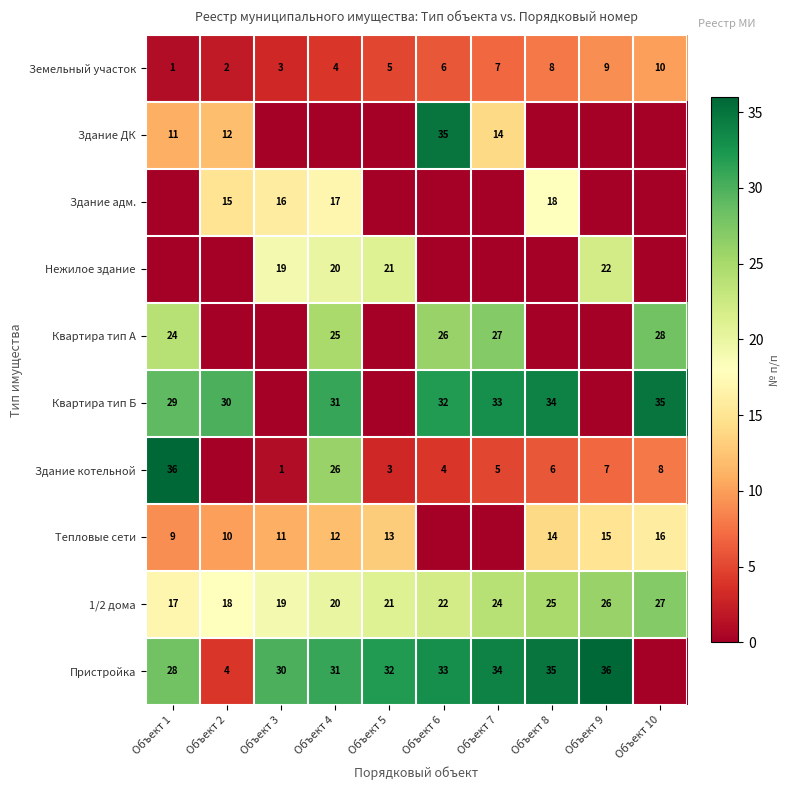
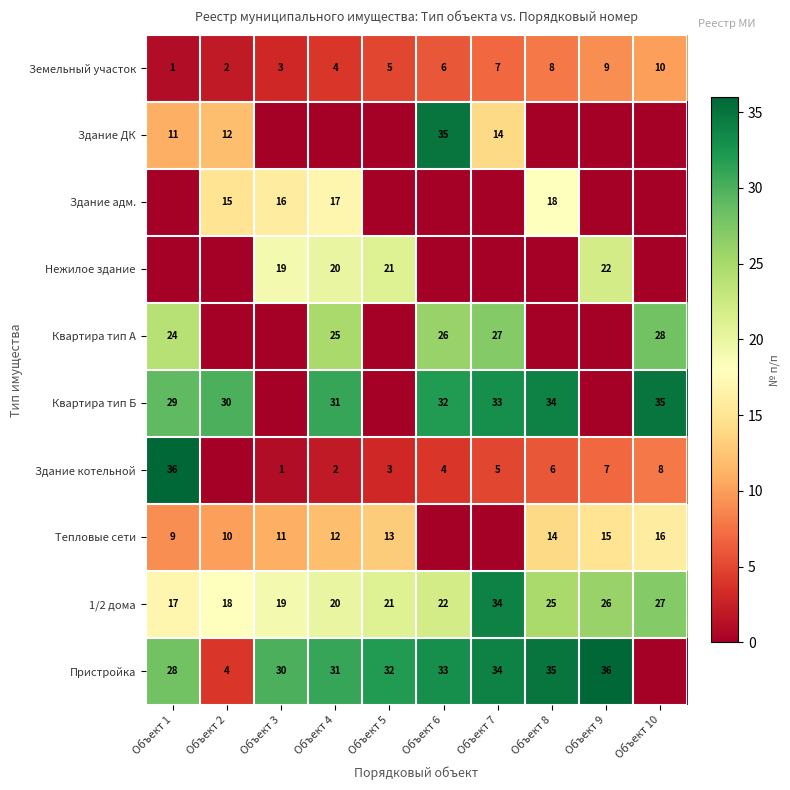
Здание котельной, Объект 4: 26 -> 2
1/2 дома, Объект 7: 24 -> 34
